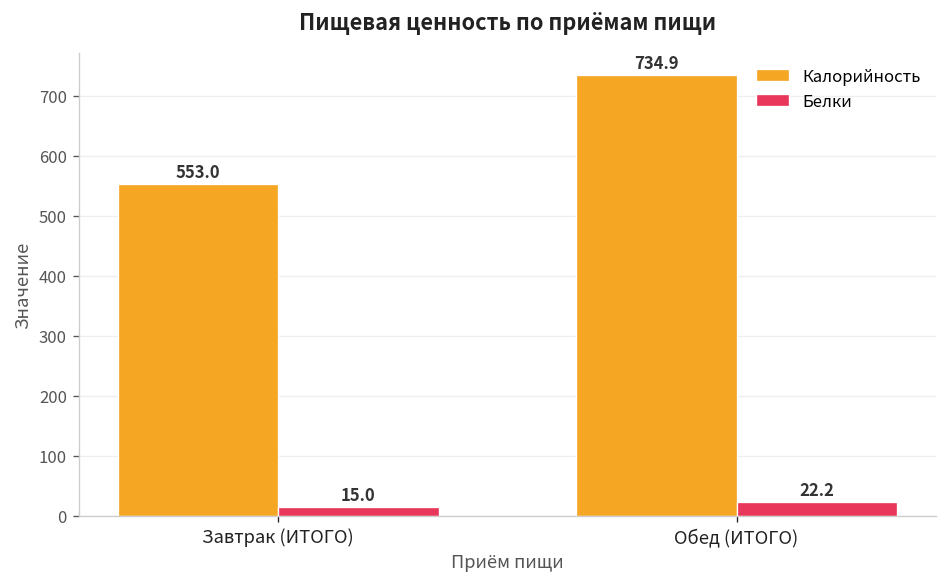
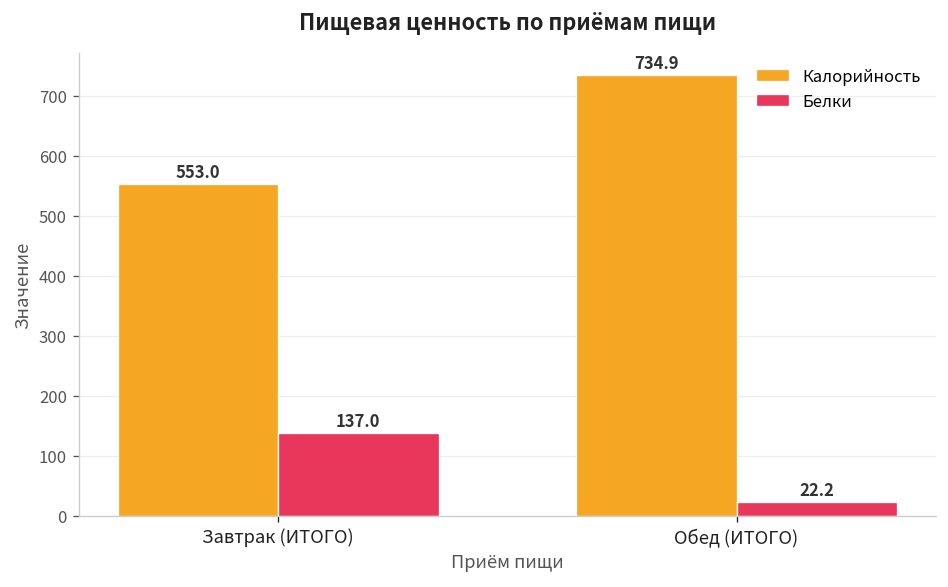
Белки, Завтрак (ИТОГО): 15.0 -> 137.0
